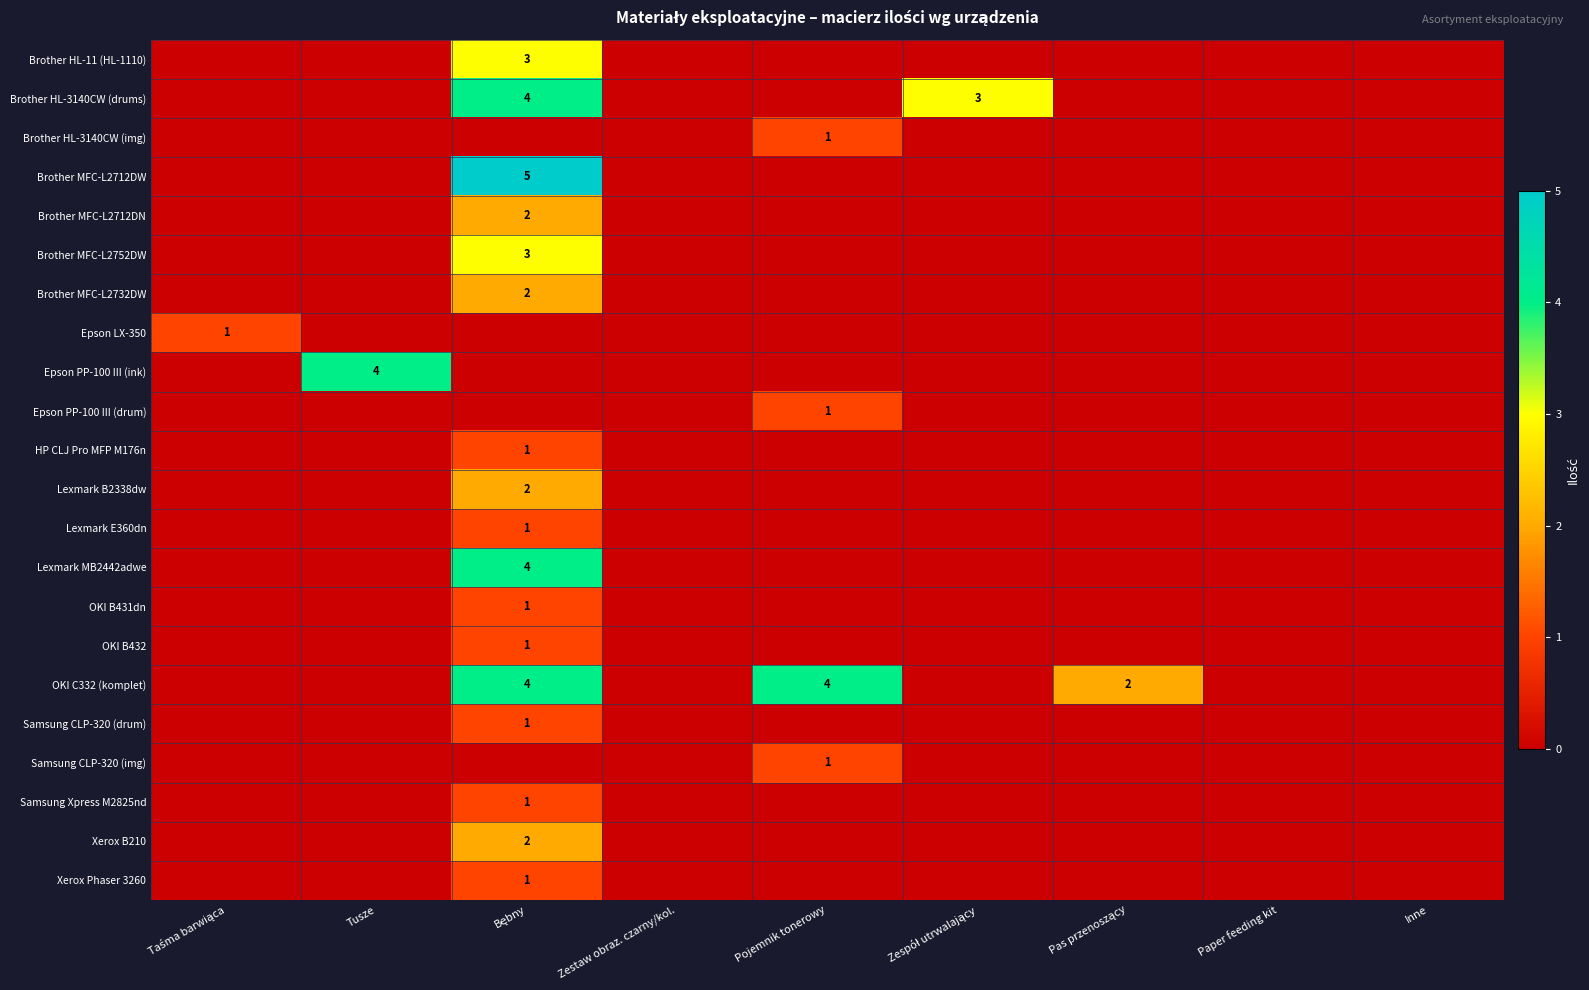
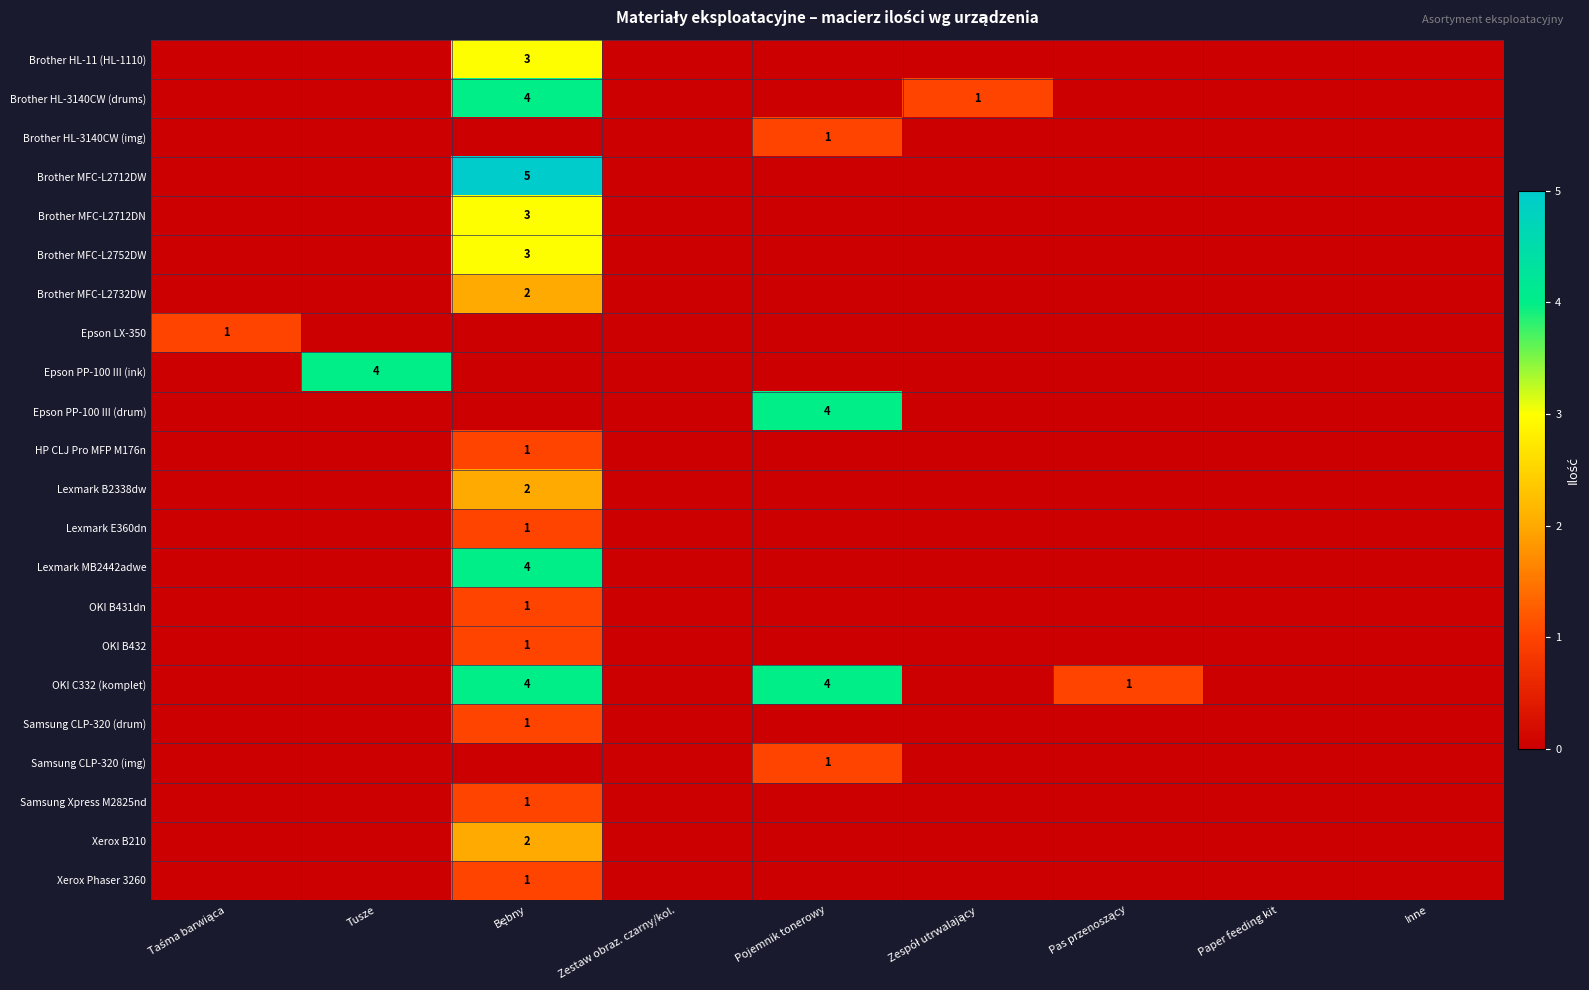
Brother HL-3140CW (drums), Zespół utrwalający: 3 -> 1
Brother MFC-L2712DN, Bębny: 2 -> 3
Epson PP-100 III (drum), Pojemnik tonerowy: 1 -> 4
OKI C332 (komplet), Pas przenoszący: 2 -> 1
